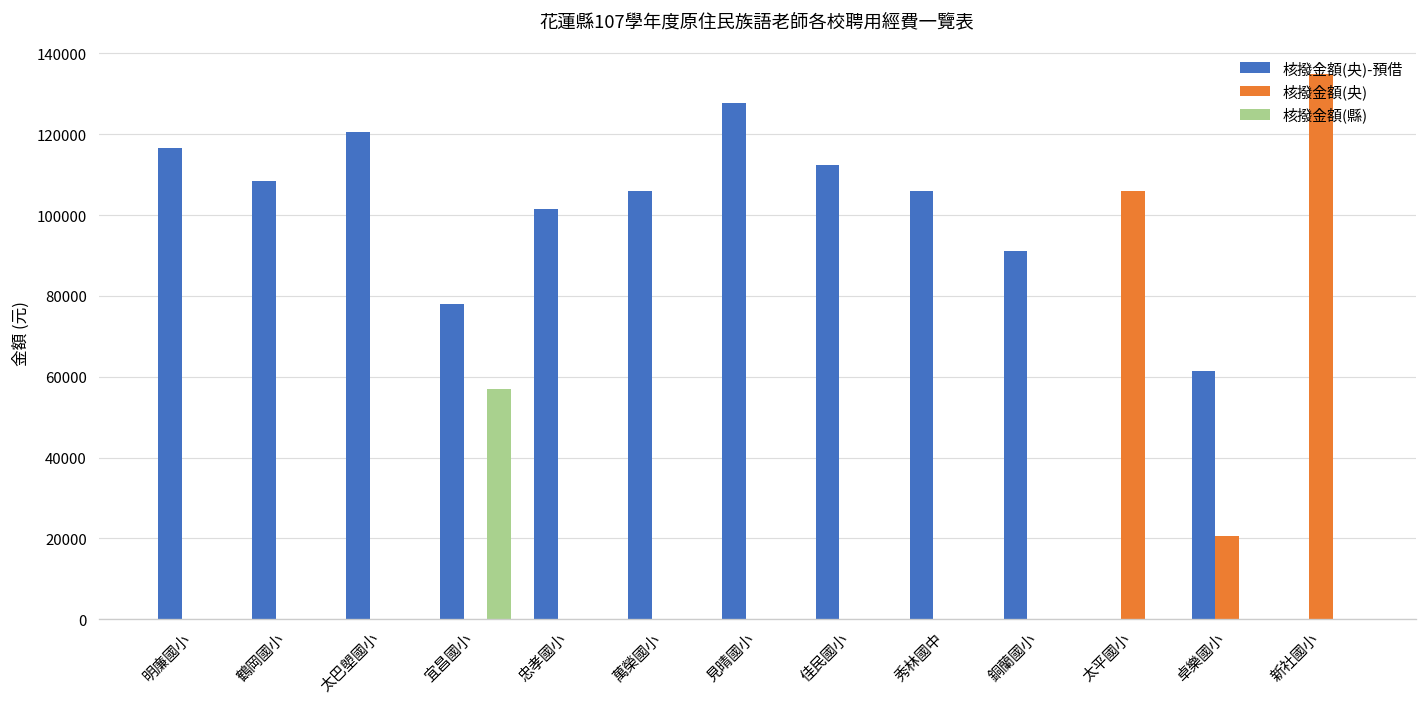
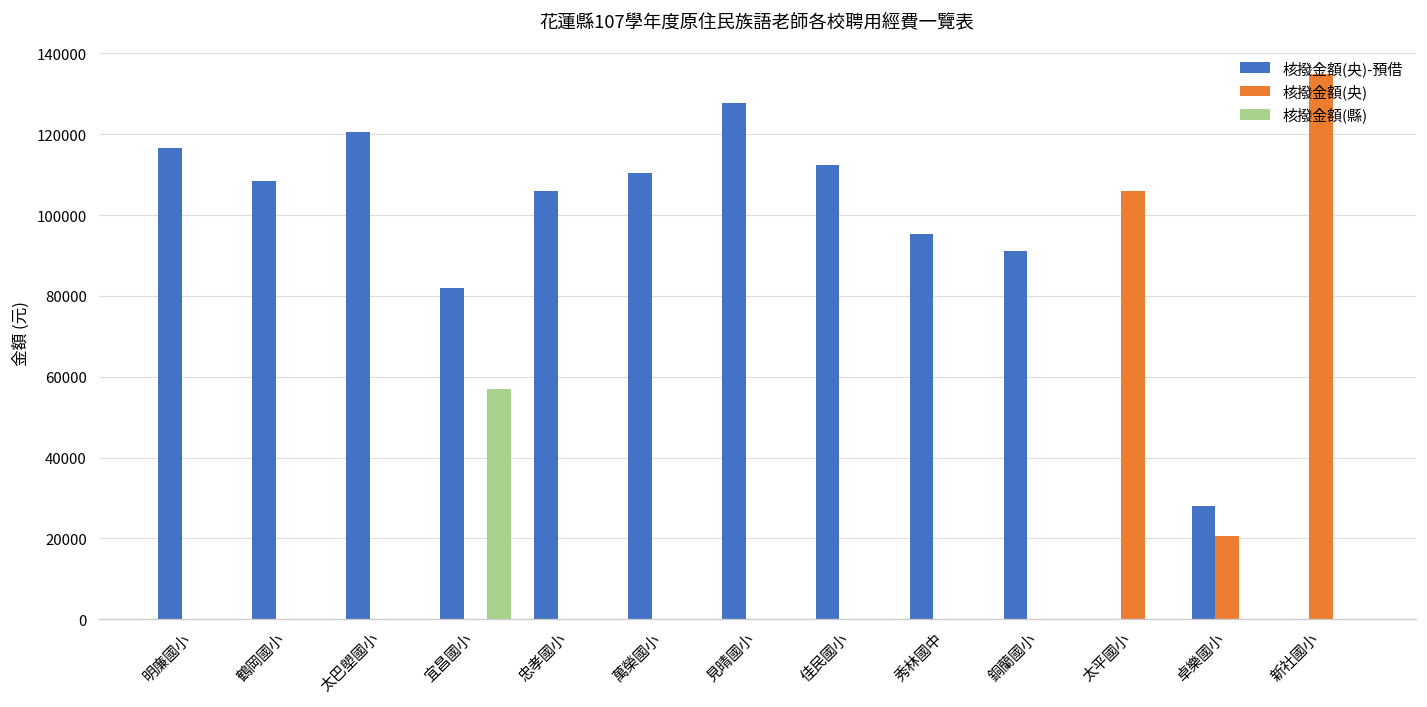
核撥金額(央)-預借, 宜昌國小: 78000 -> 82000
核撥金額(央)-預借, 忠孝國小: 102000 -> 106000
核撥金額(央)-預借, 萬榮國小: 106000 -> 110000
核撥金額(央)-預借, 秀林國中: 106000 -> 95000
核撥金額(央)-預借, 卓樂國小: 61000 -> 28000
